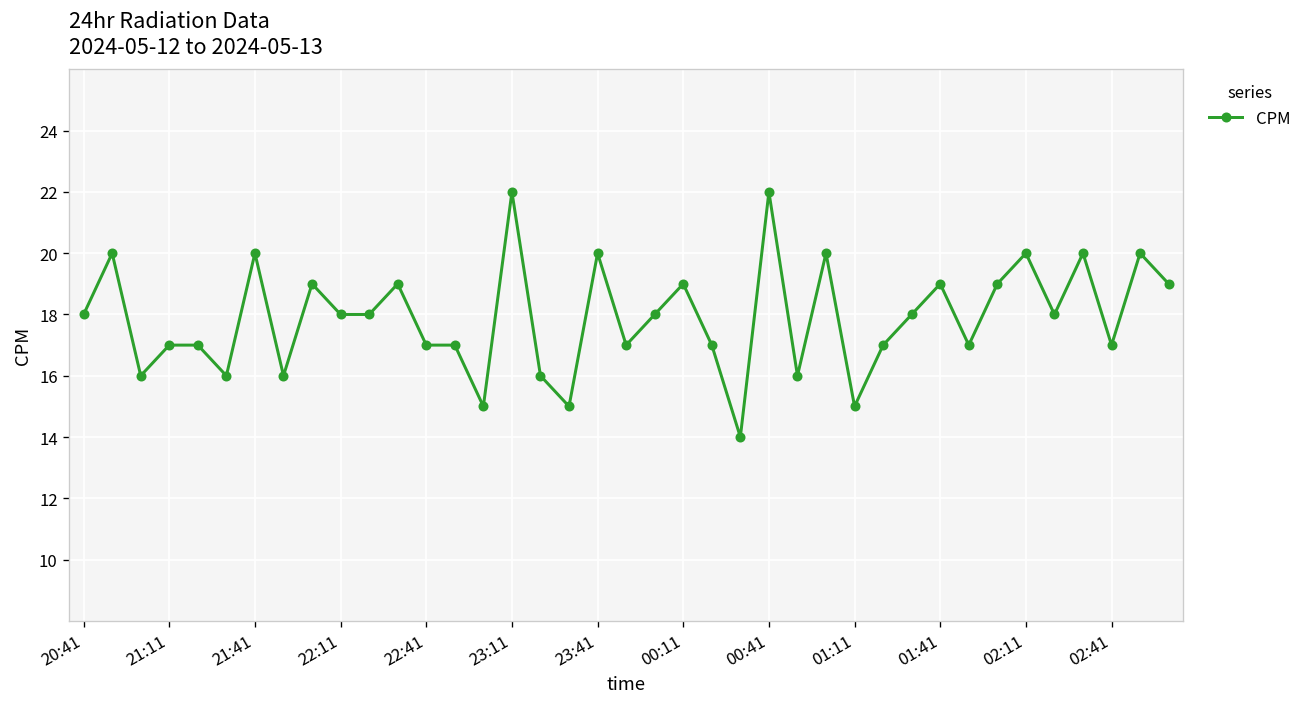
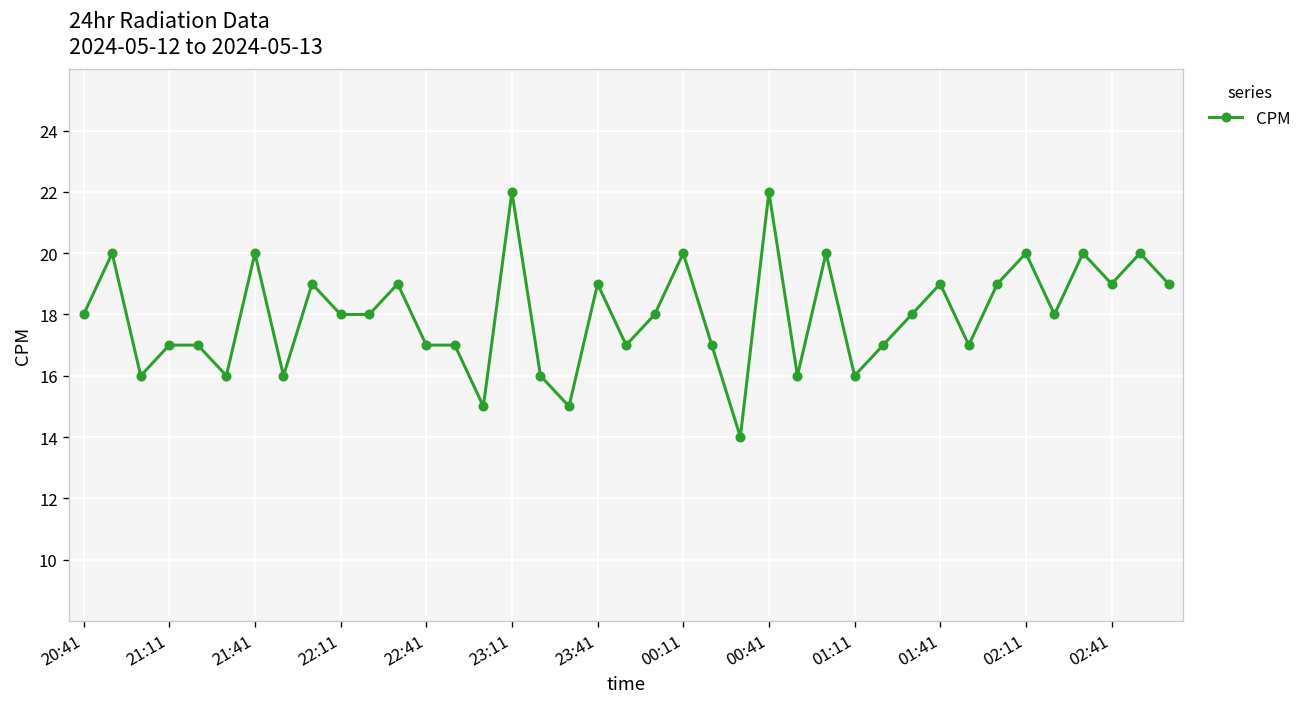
23:41: 20 -> 19
00:11: 19 -> 20
01:11: 15 -> 16
02:41: 17 -> 19
